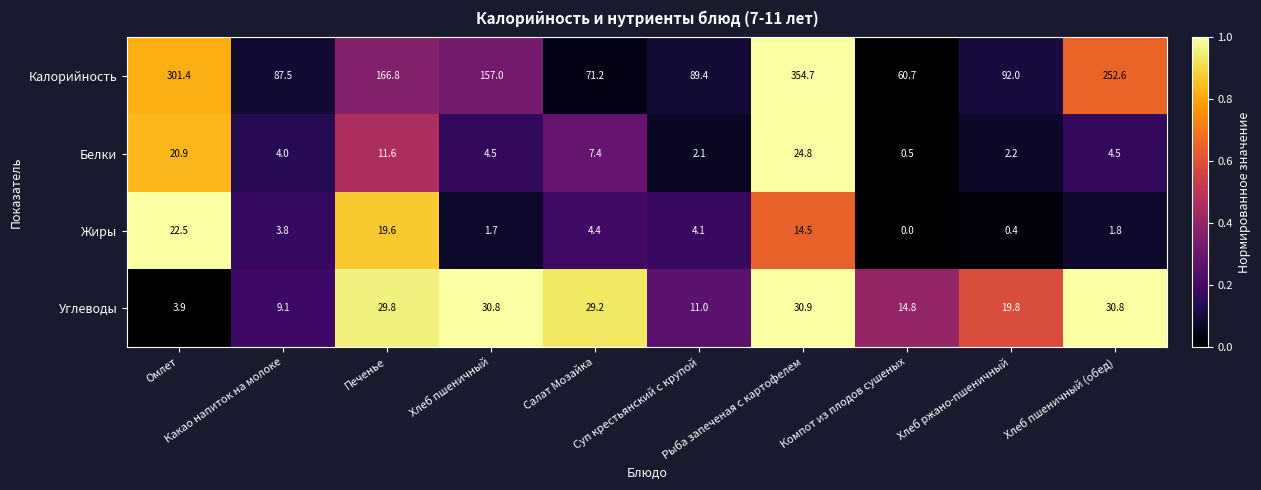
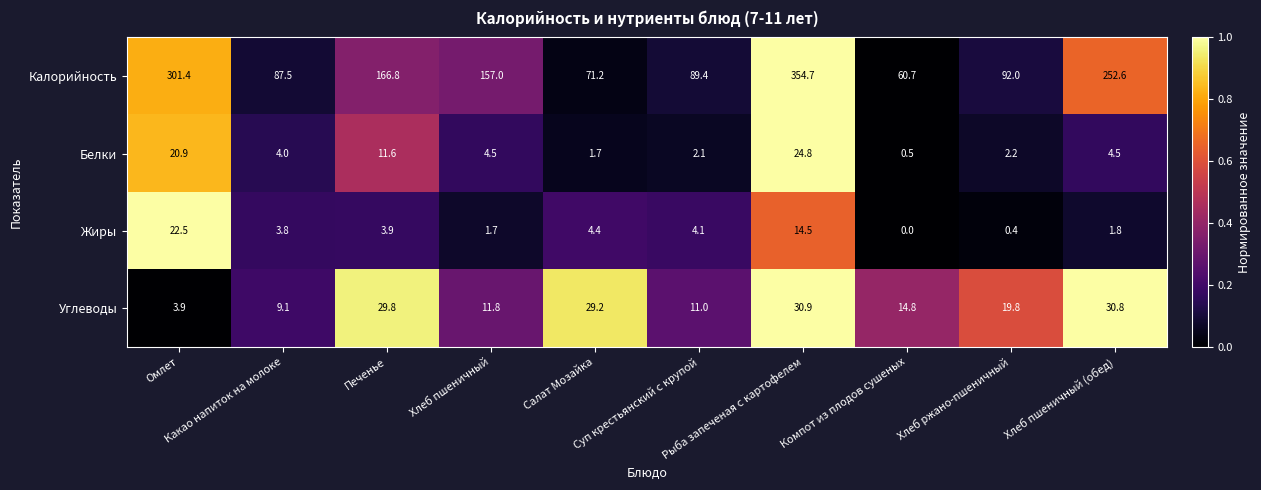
Белки, Салат Мозайка: 7.4 -> 1.7
Жиры, Печенье: 19.6 -> 3.9
Углеводы, Хлеб пшеничный: 30.8 -> 11.8
